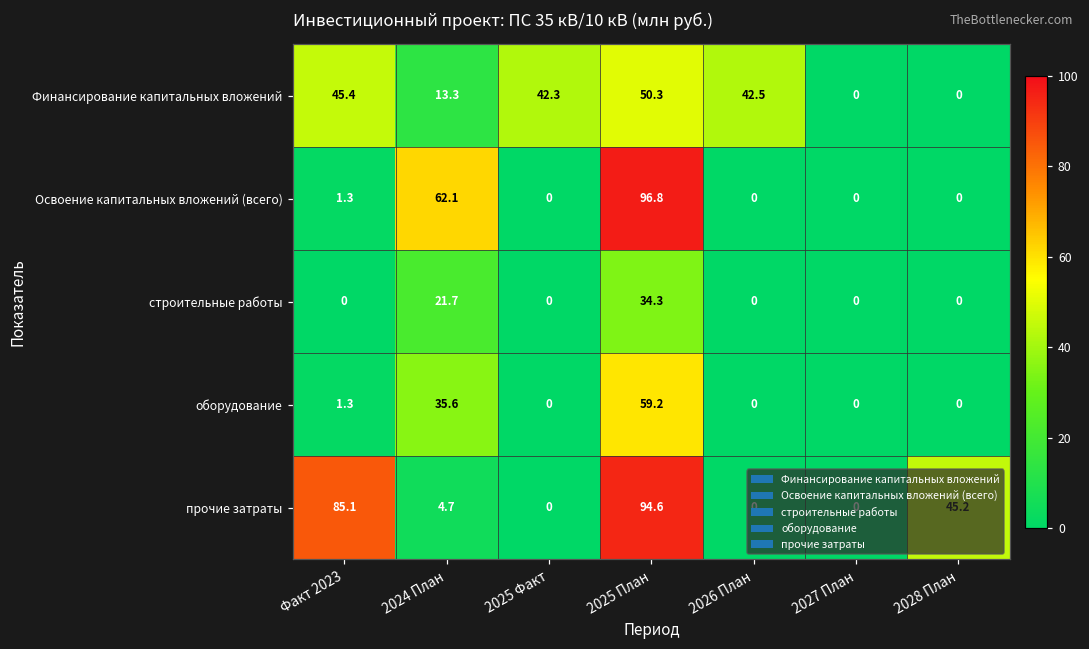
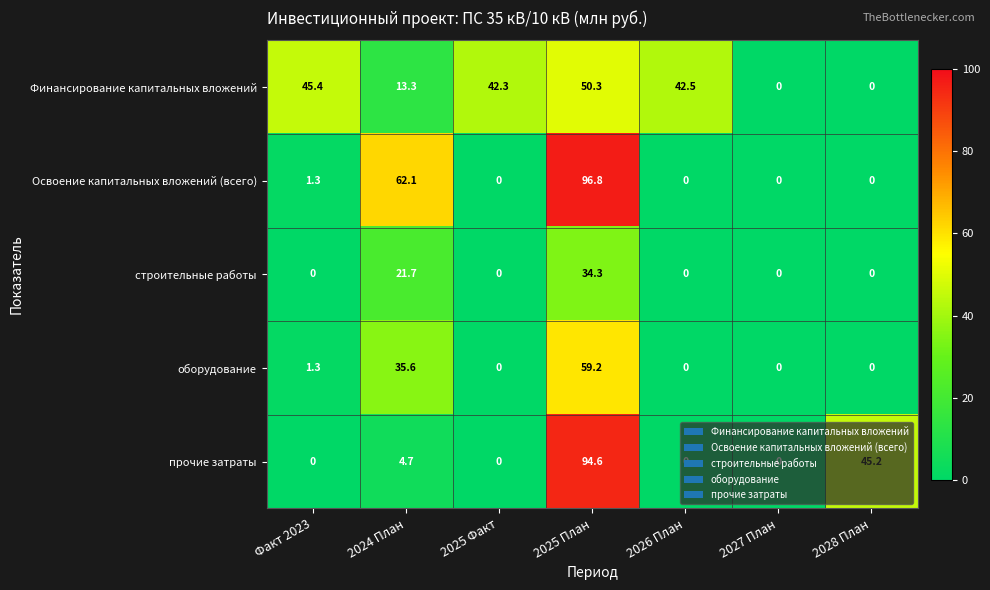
прочие затраты, Факт 2023: 85.1 -> 0
